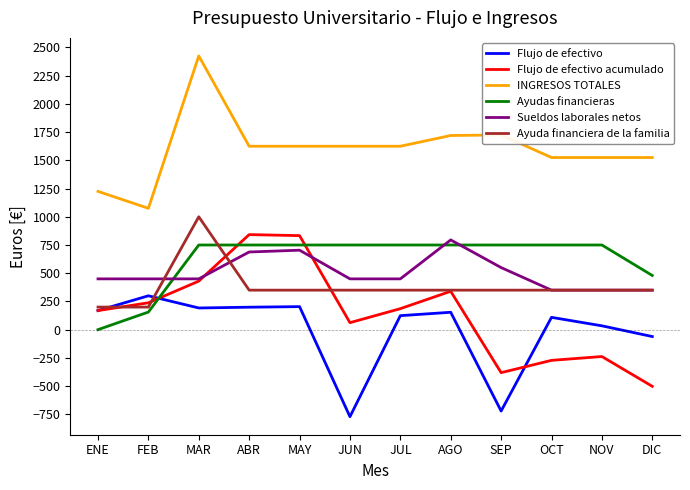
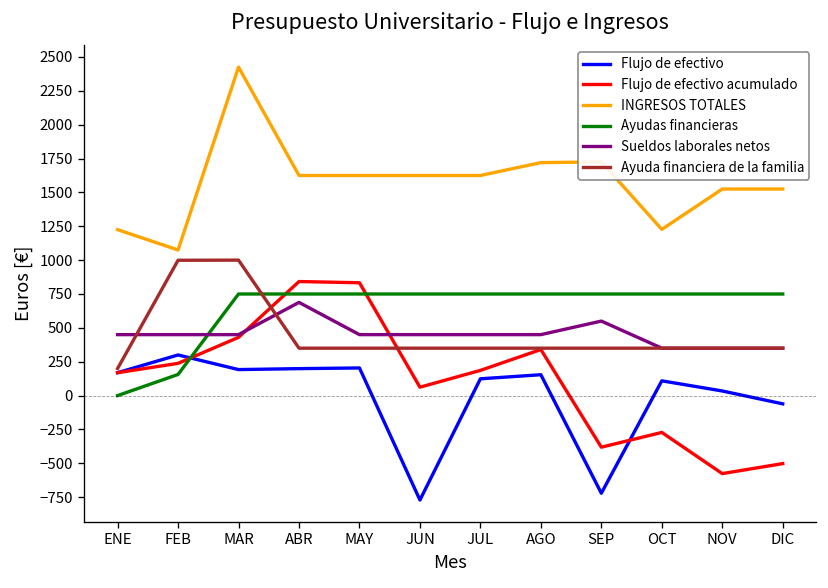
Ayuda financiera de la familia, FEB: 200 -> 1000
Sueldos laborales netos, MAY: 700 -> 450
Sueldos laborales netos, AGO: 800 -> 450
INGRESOS TOTALES, OCT: 1530 -> 1230
Flujo de efectivo acumulado, NOV: -240 -> -580
Ayudas financieras, DIC: 480 -> 750
